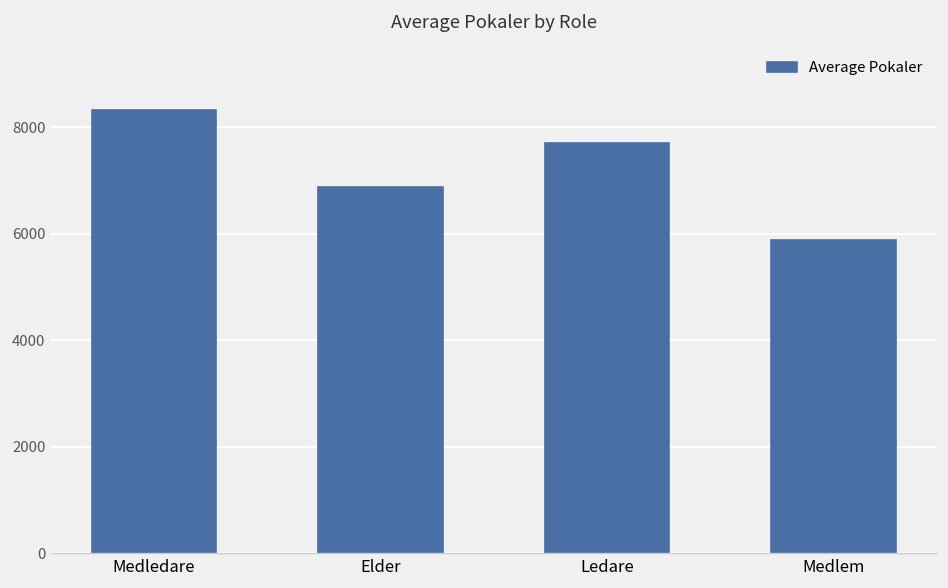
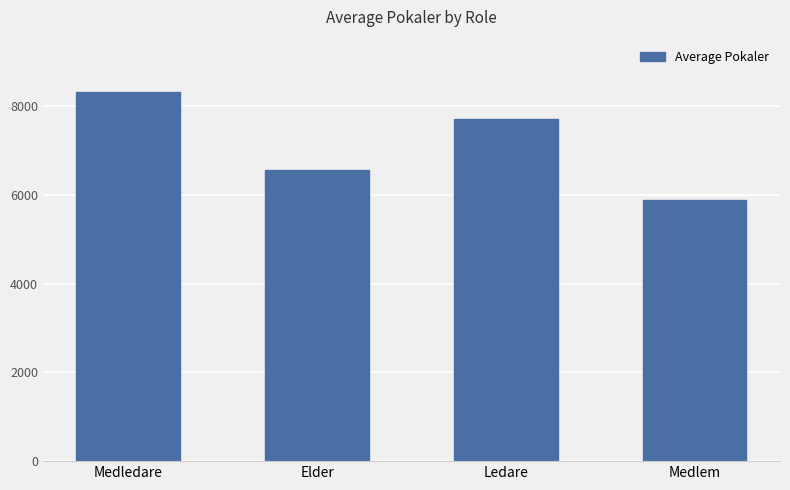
Elder: 6900 -> 6600
